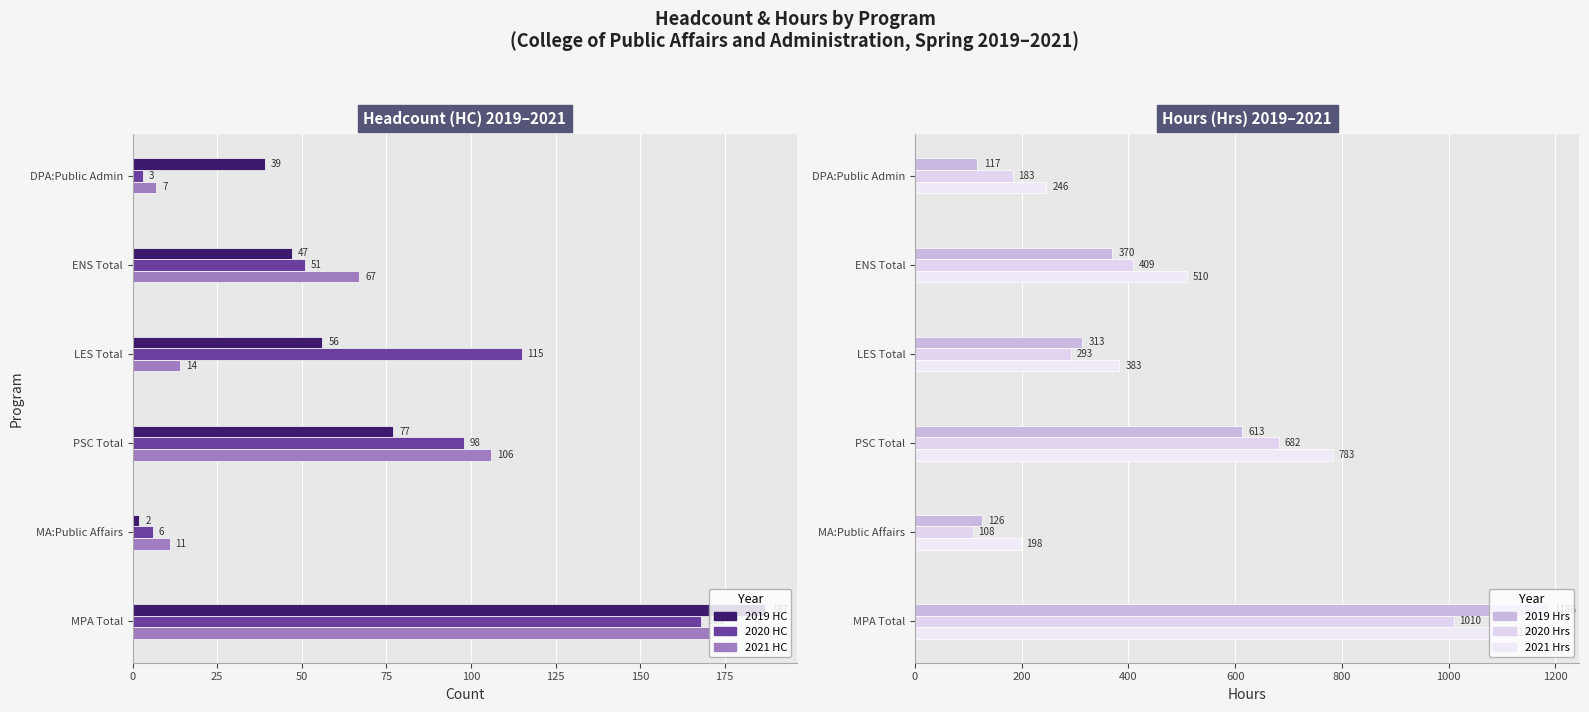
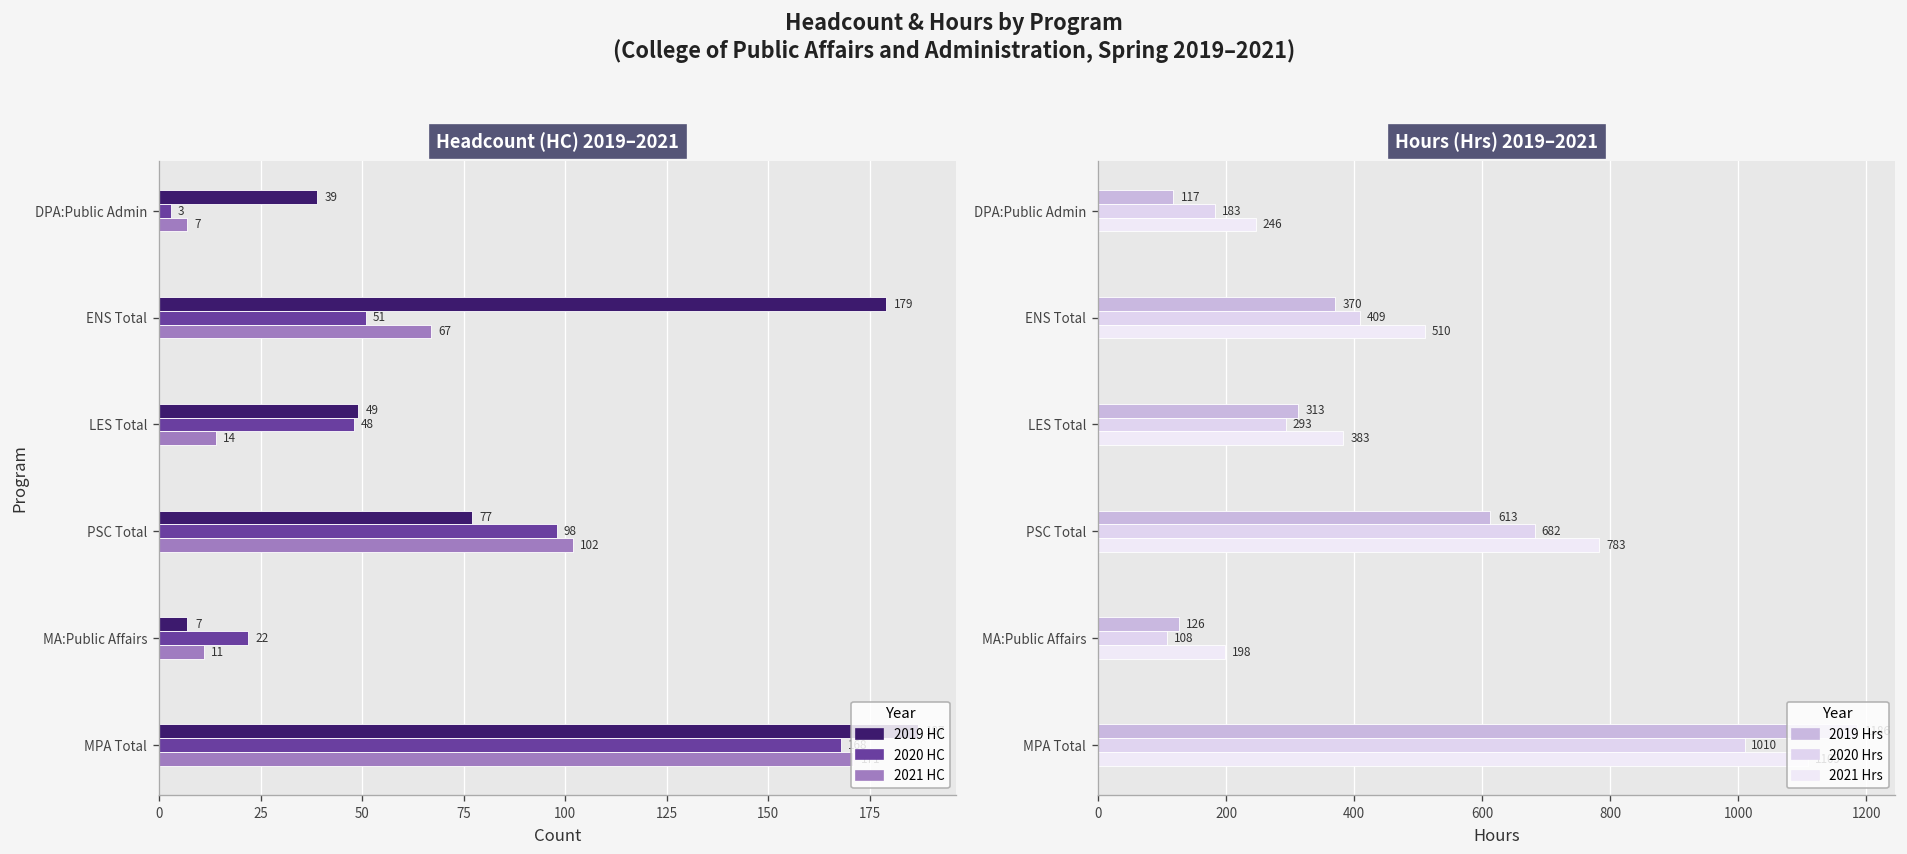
Headcount (HC) 2019–2021, 2019 HC, ENS Total: 47 -> 179
Headcount (HC) 2019–2021, 2019 HC, LES Total: 56 -> 49
Headcount (HC) 2019–2021, 2020 HC, LES Total: 115 -> 48
Headcount (HC) 2019–2021, 2021 HC, PSC Total: 106 -> 102
Headcount (HC) 2019–2021, 2019 HC, MA:Public Affairs: 2 -> 7
Headcount (HC) 2019–2021, 2020 HC, MA:Public Affairs: 6 -> 22
